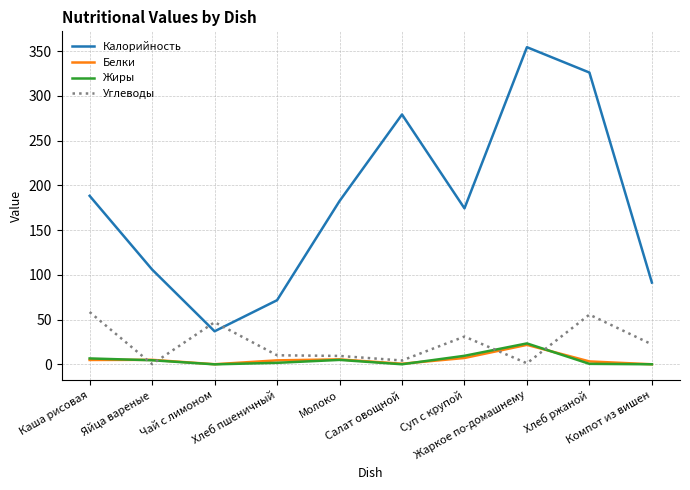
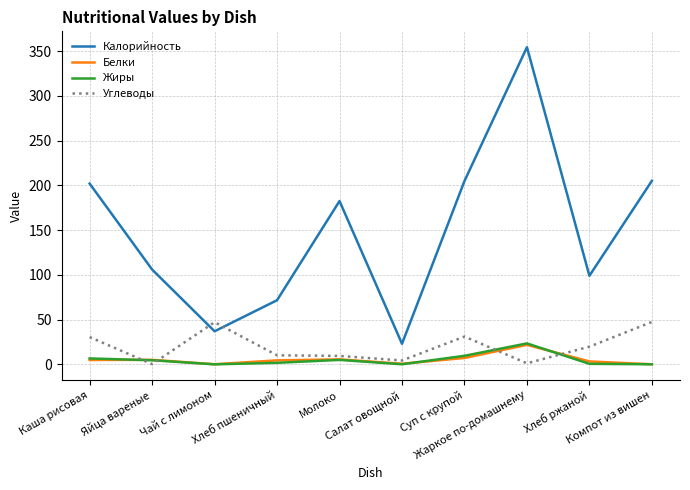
Калорийность, Каша рисовая: 190 -> 200
Углеводы, Каша рисовая: 60 -> 30
Калорийность, Салат овощной: 280 -> 20
Калорийность, Суп с крупой: 170 -> 200
Калорийность, Хлеб ржаной: 330 -> 100
Углеводы, Хлеб ржаной: 60 -> 20
Калорийность, Компот из вишен: 90 -> 210
Углеводы, Компот из вишен: 20 -> 50
